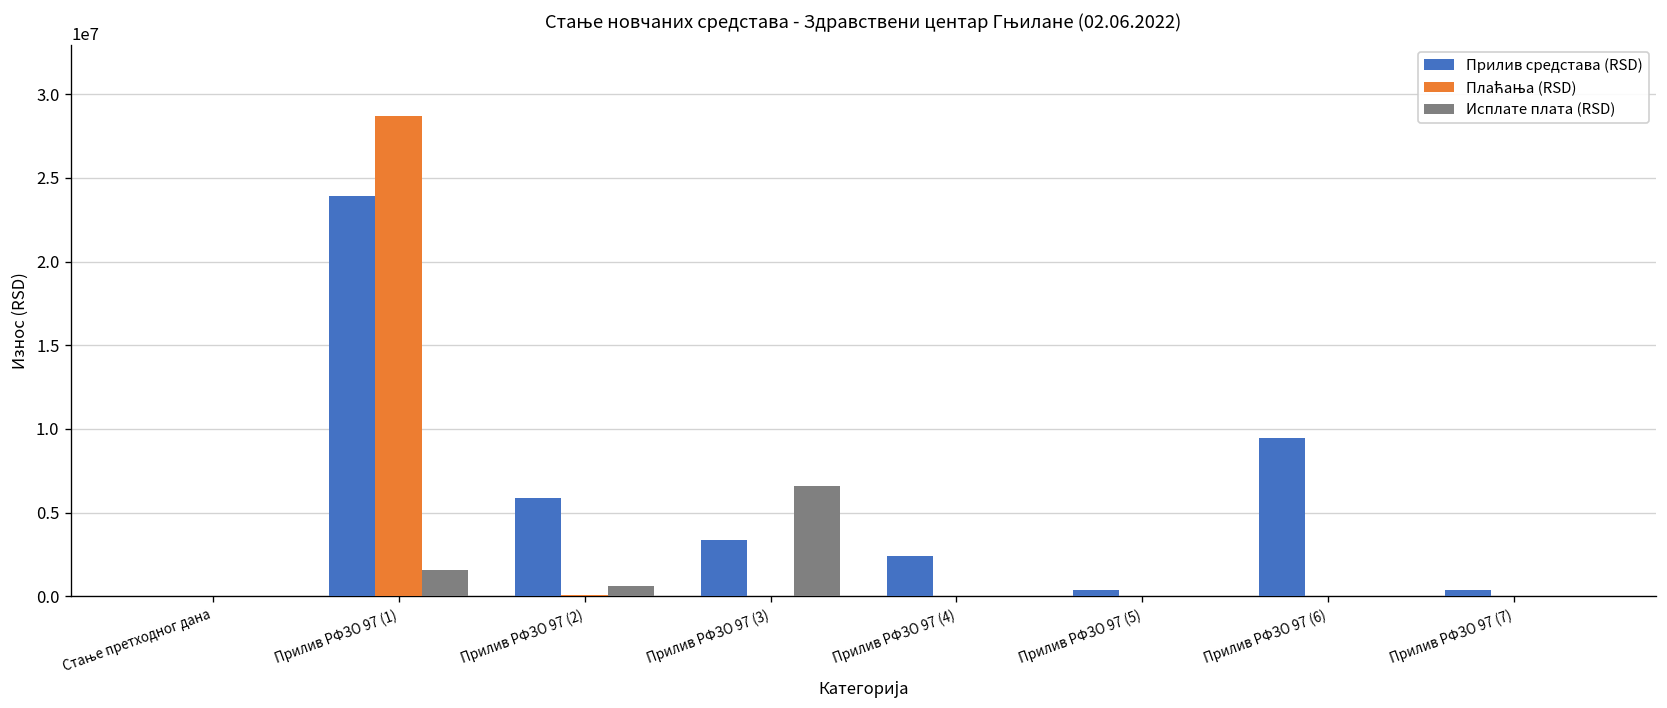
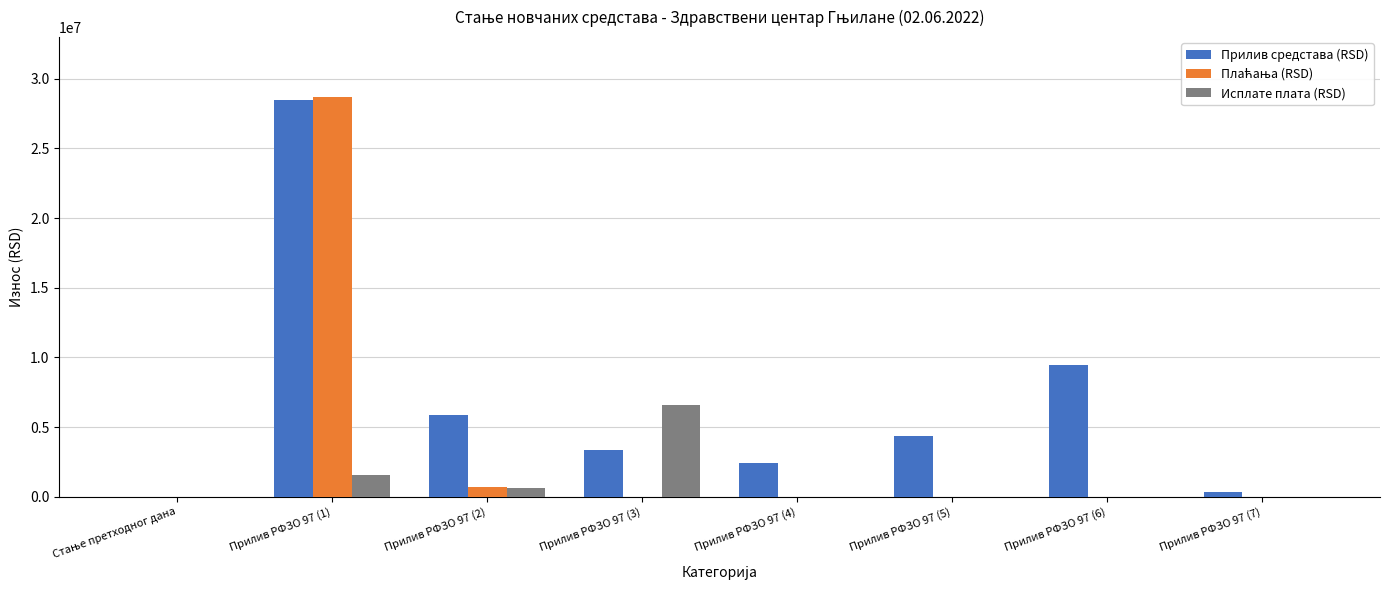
Прилив средстава (RSD), Прилив РФЗО 97 (1): 23900000 -> 28500000
Плаћања (RSD), Прилив РФЗО 97 (2): 100000 -> 700000
Прилив средстава (RSD), Прилив РФЗО 97 (5): 400000 -> 4400000
